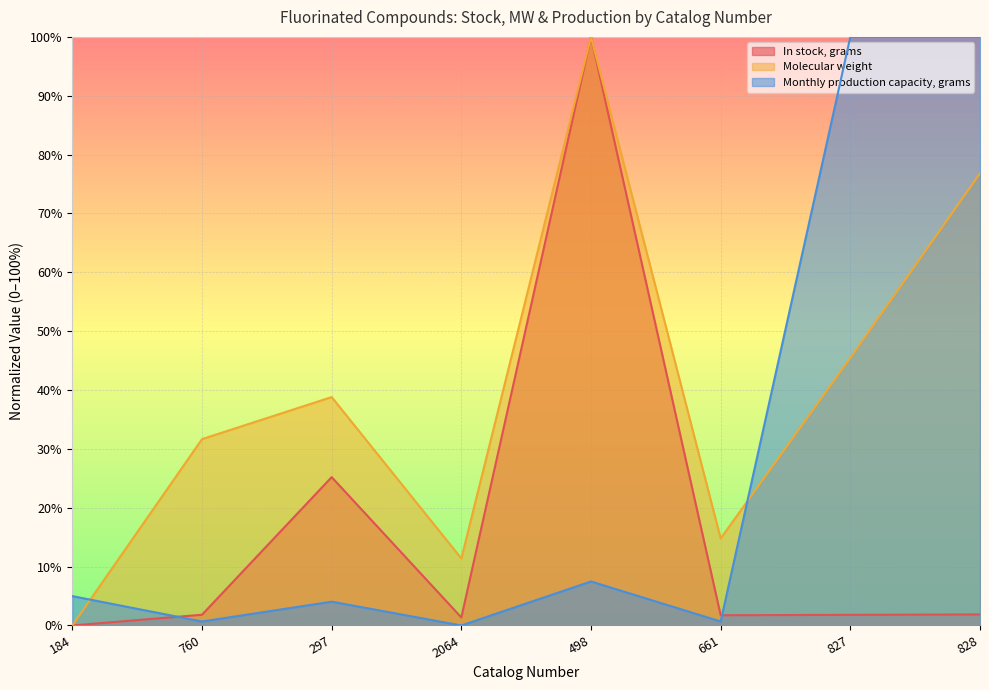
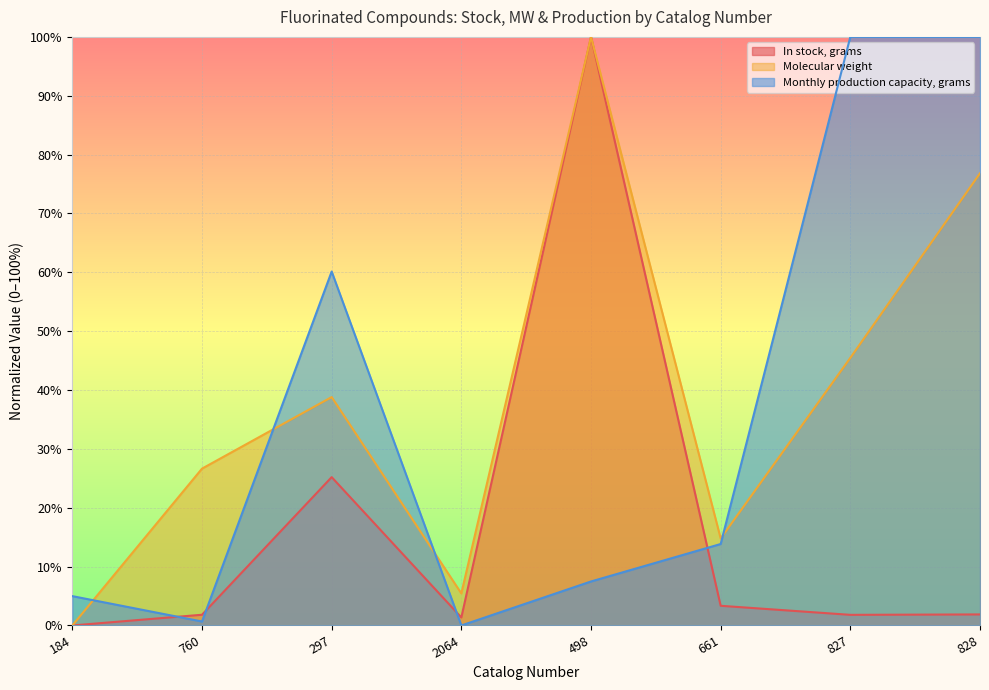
Molecular weight, 760: 32% -> 27%
Monthly production capacity, grams, 297: 4% -> 60%
Molecular weight, 2064: 11% -> 5%
In stock, grams, 661: 2% -> 3%
Monthly production capacity, grams, 661: 1% -> 14%
